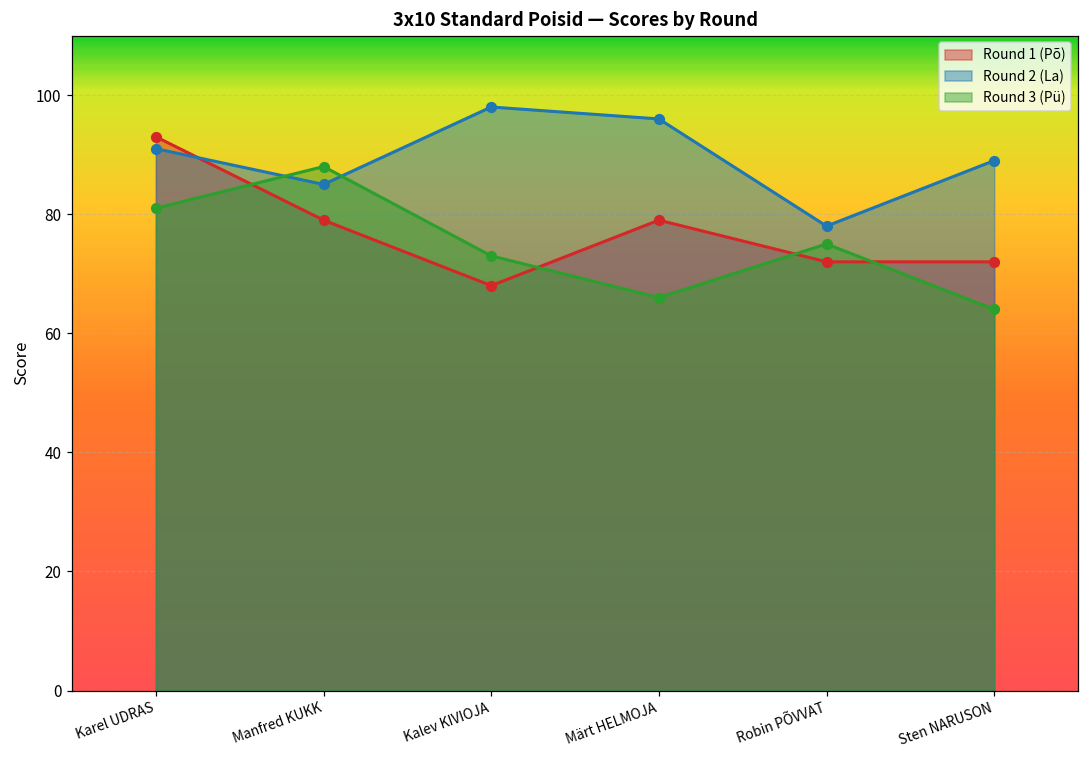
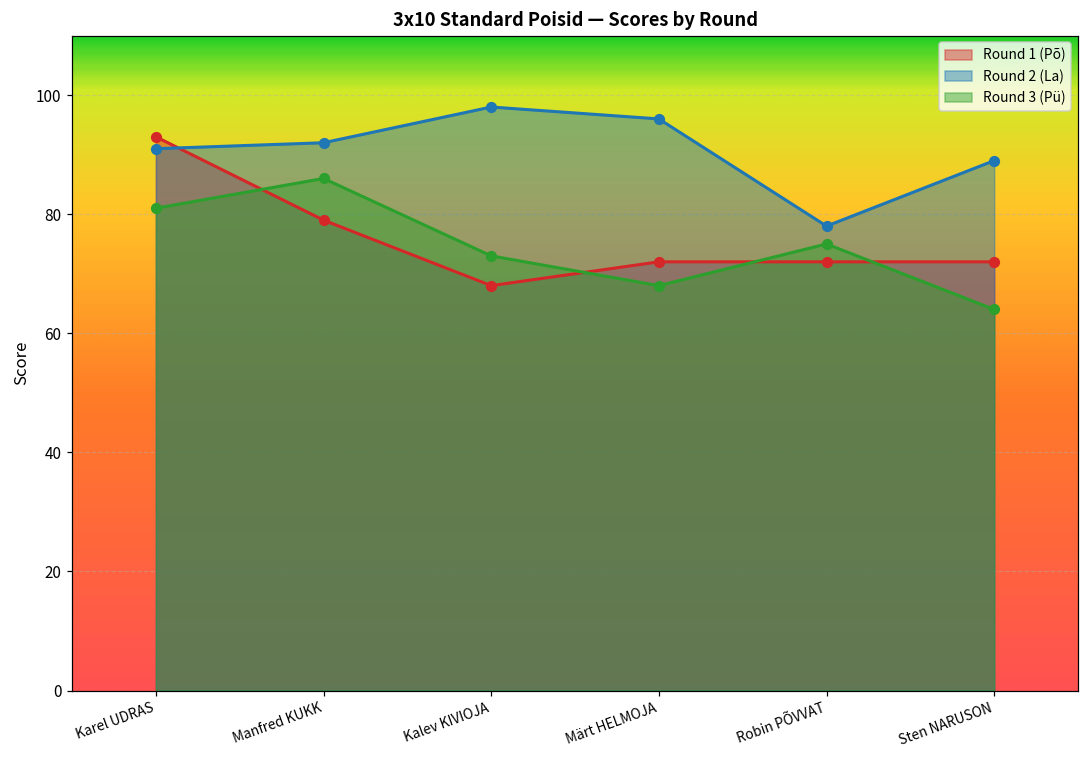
Round 2 (La), Manfred KUKK: 85 -> 92
Round 3 (Pü), Manfred KUKK: 88 -> 86
Round 1 (Põ), Märt HELMOJA: 79 -> 72
Round 3 (Pü), Märt HELMOJA: 66 -> 68
